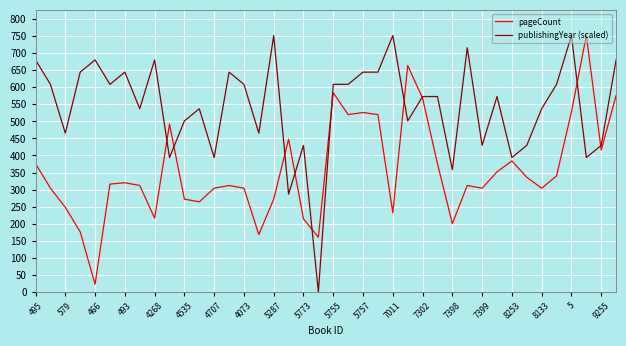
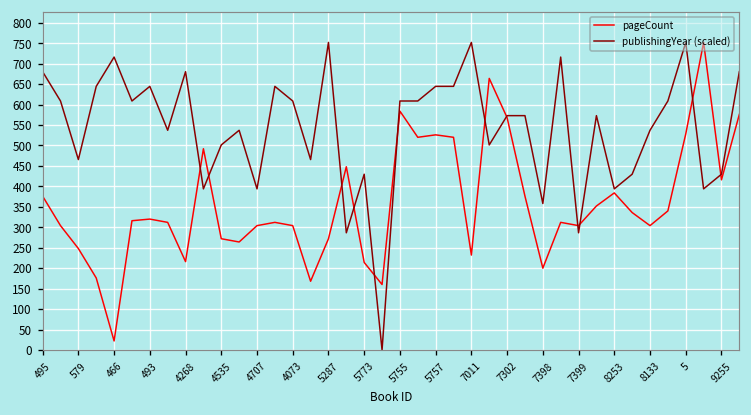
publishingYear (scaled), 466: 680 -> 720
publishingYear (scaled), 7399: 430 -> 290
